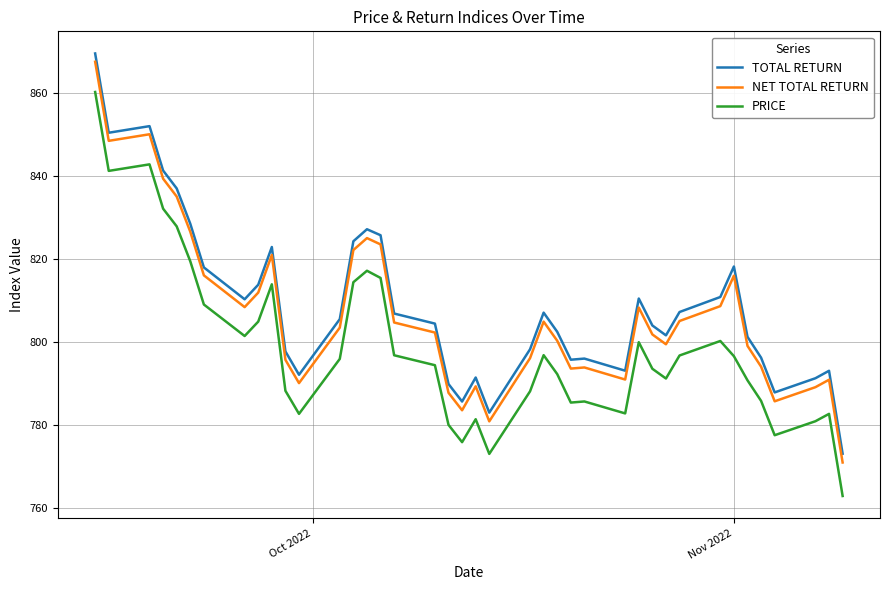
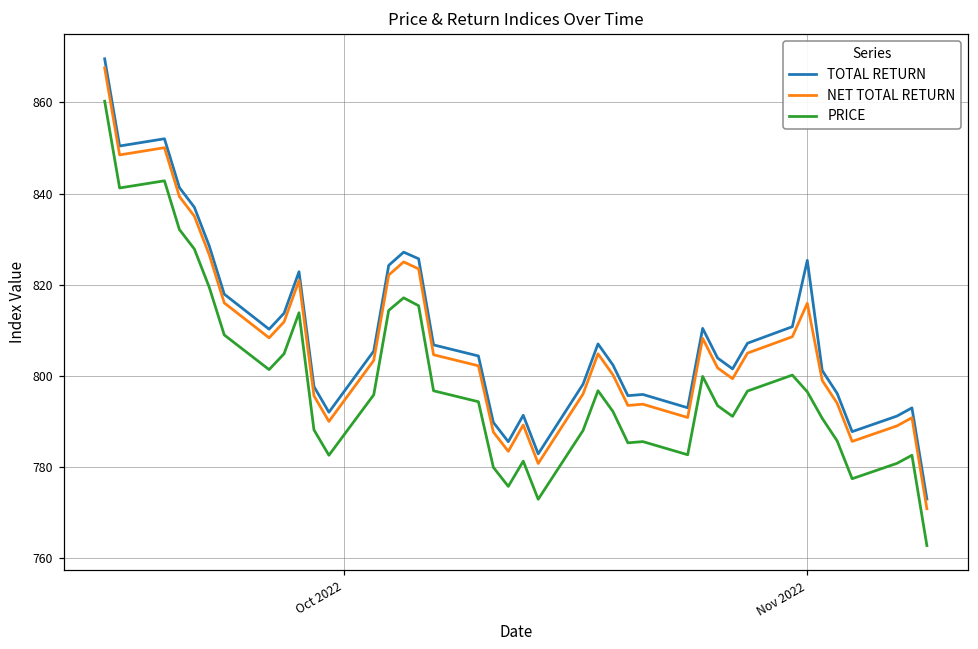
TOTAL RETURN, Nov 2022: 818 -> 825
